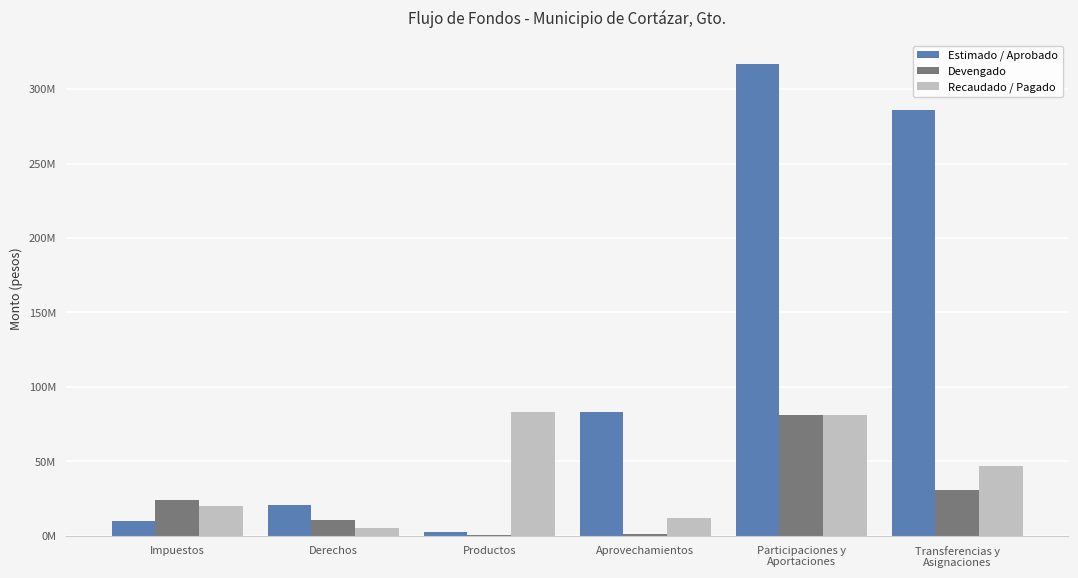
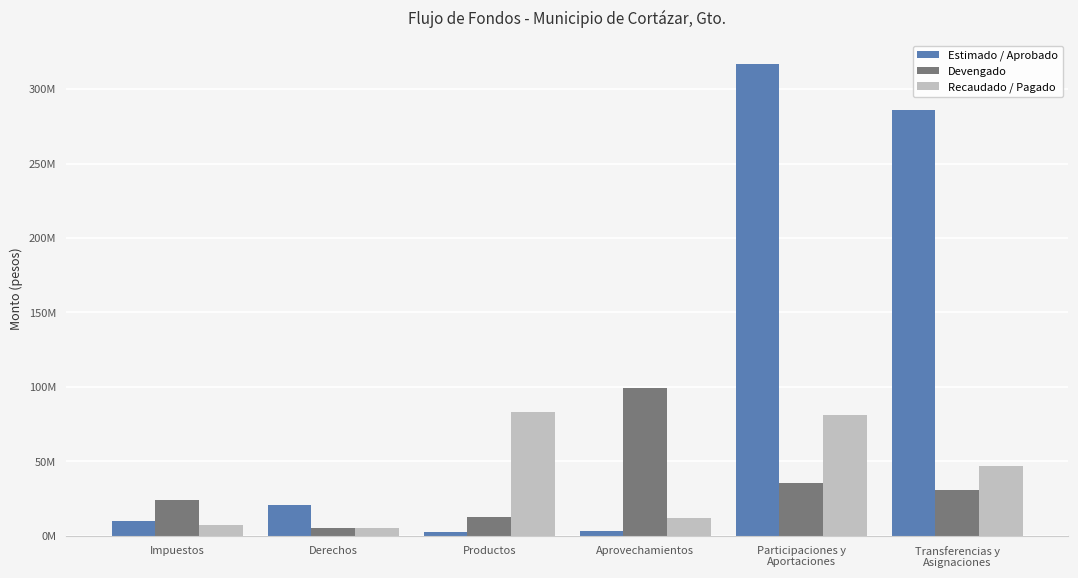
Recaudado / Pagado, Impuestos: 20000000 -> 7000000
Devengado, Derechos: 11000000 -> 5000000
Devengado, Productos: 1000000 -> 13000000
Estimado / Aprobado, Aprovechamientos: 83000000 -> 3000000
Devengado, Aprovechamientos: 1000000 -> 99000000
Devengado, Participaciones y Aportaciones: 81000000 -> 36000000
